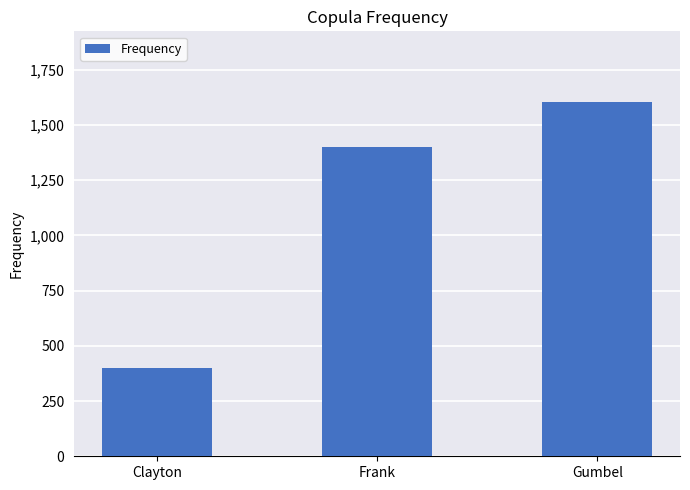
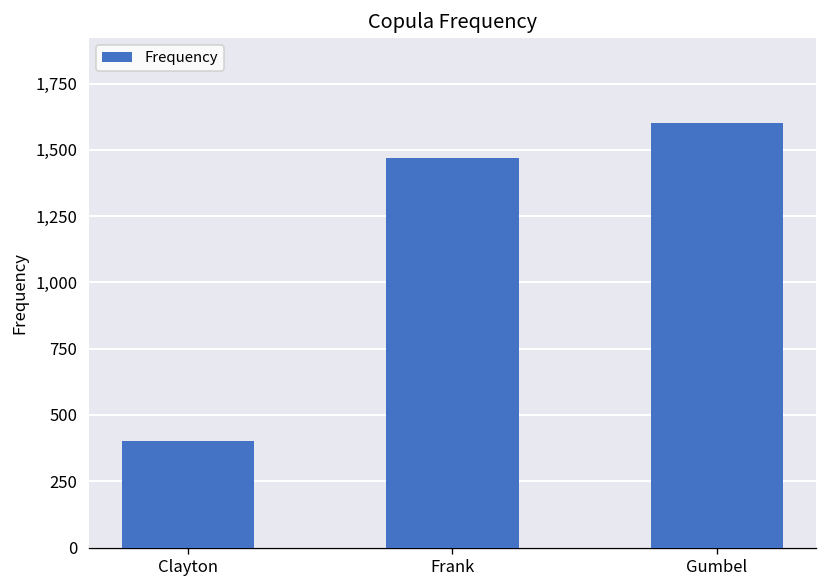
Frank: 1,400 -> 1,470
